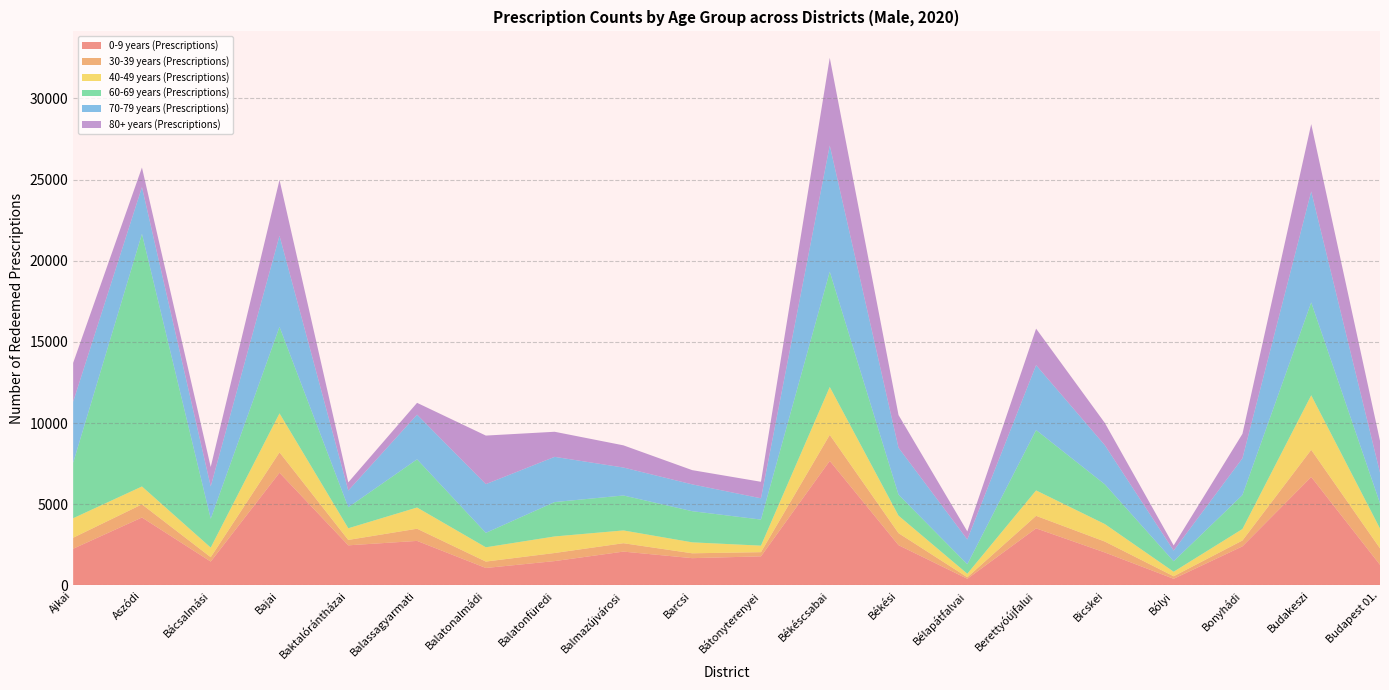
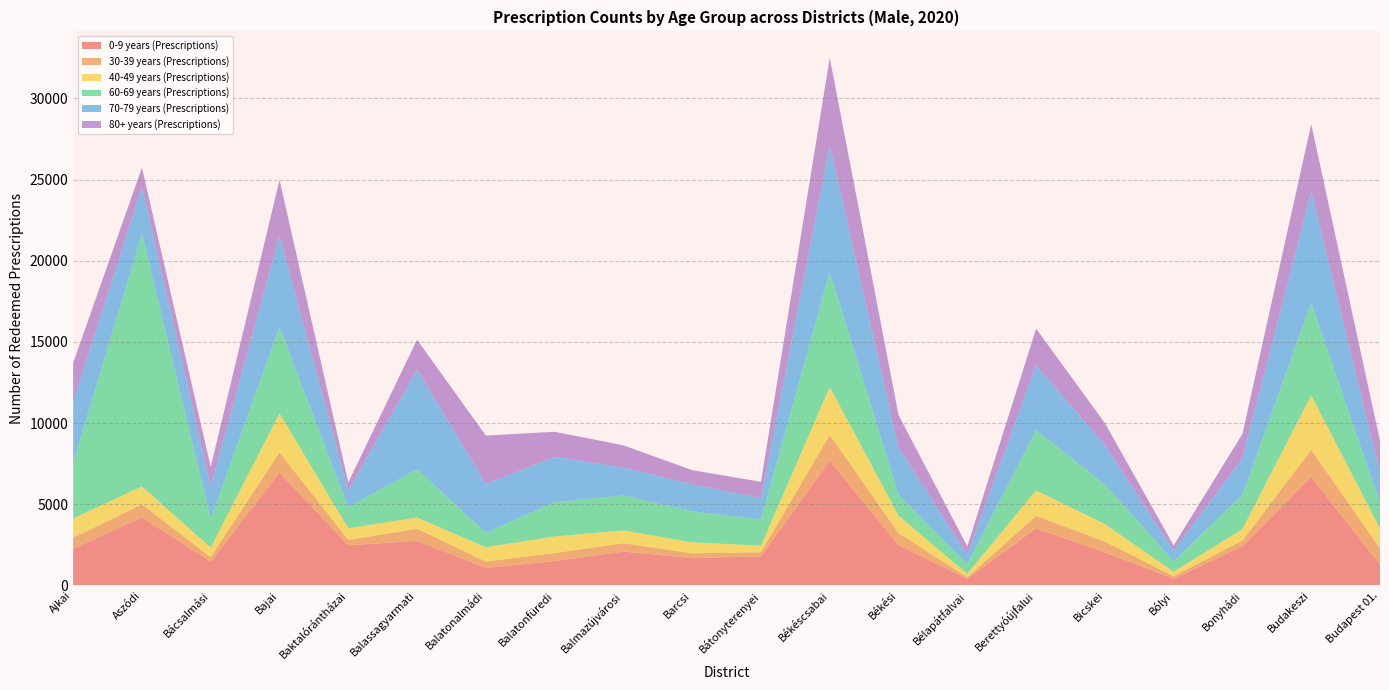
40-49 years (Prescriptions), Balassagyarmati: 1300 -> 700
70-79 years (Prescriptions), Balassagyarmati: 2800 -> 6100
80+ years (Prescriptions), Balassagyarmati: 700 -> 1800
70-79 years (Prescriptions), Bélapátfalvai: 1500 -> 600
